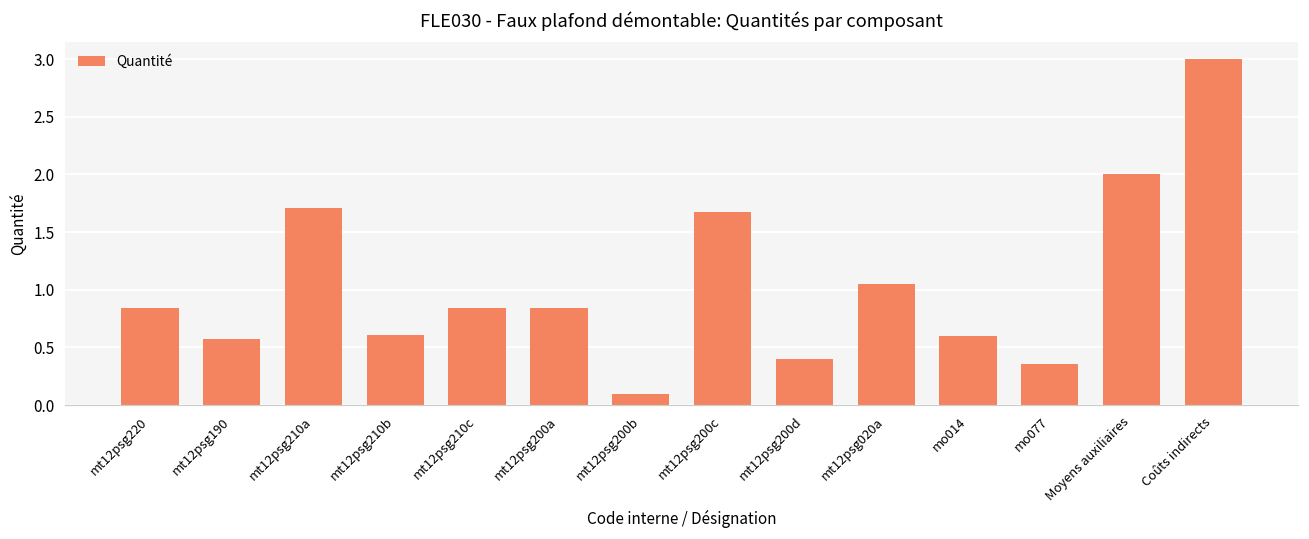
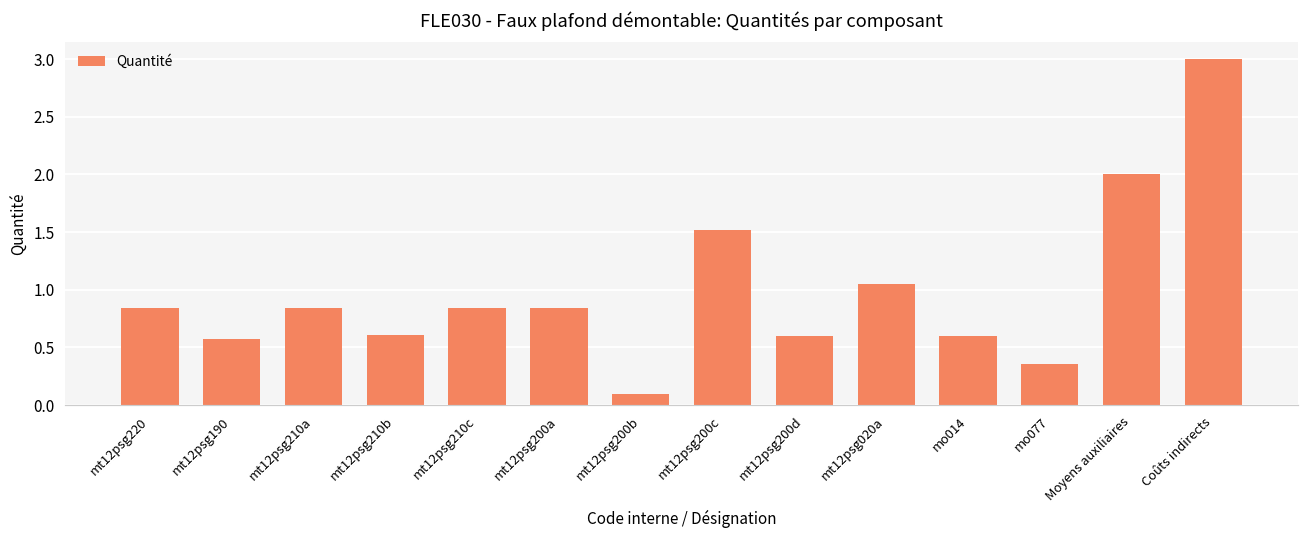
mt12psg210a: 1.71 -> 0.84
mt12psg200c: 1.67 -> 1.52
mt12psg200d: 0.4 -> 0.6
